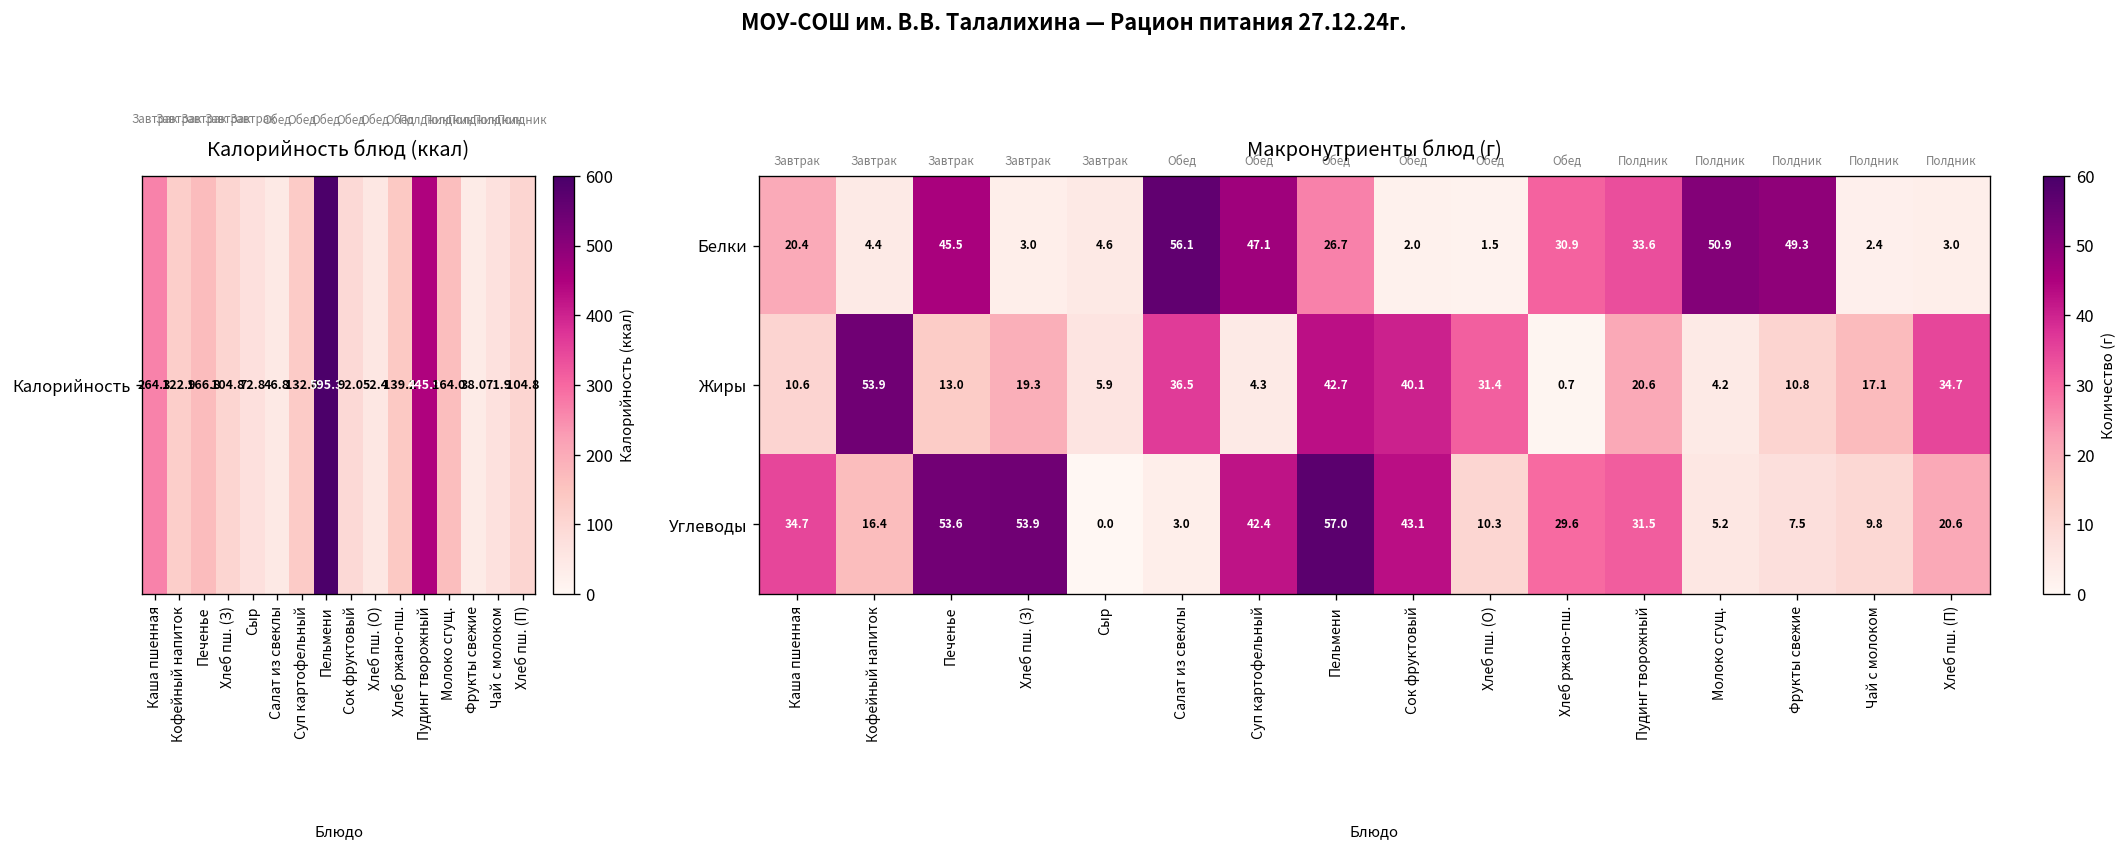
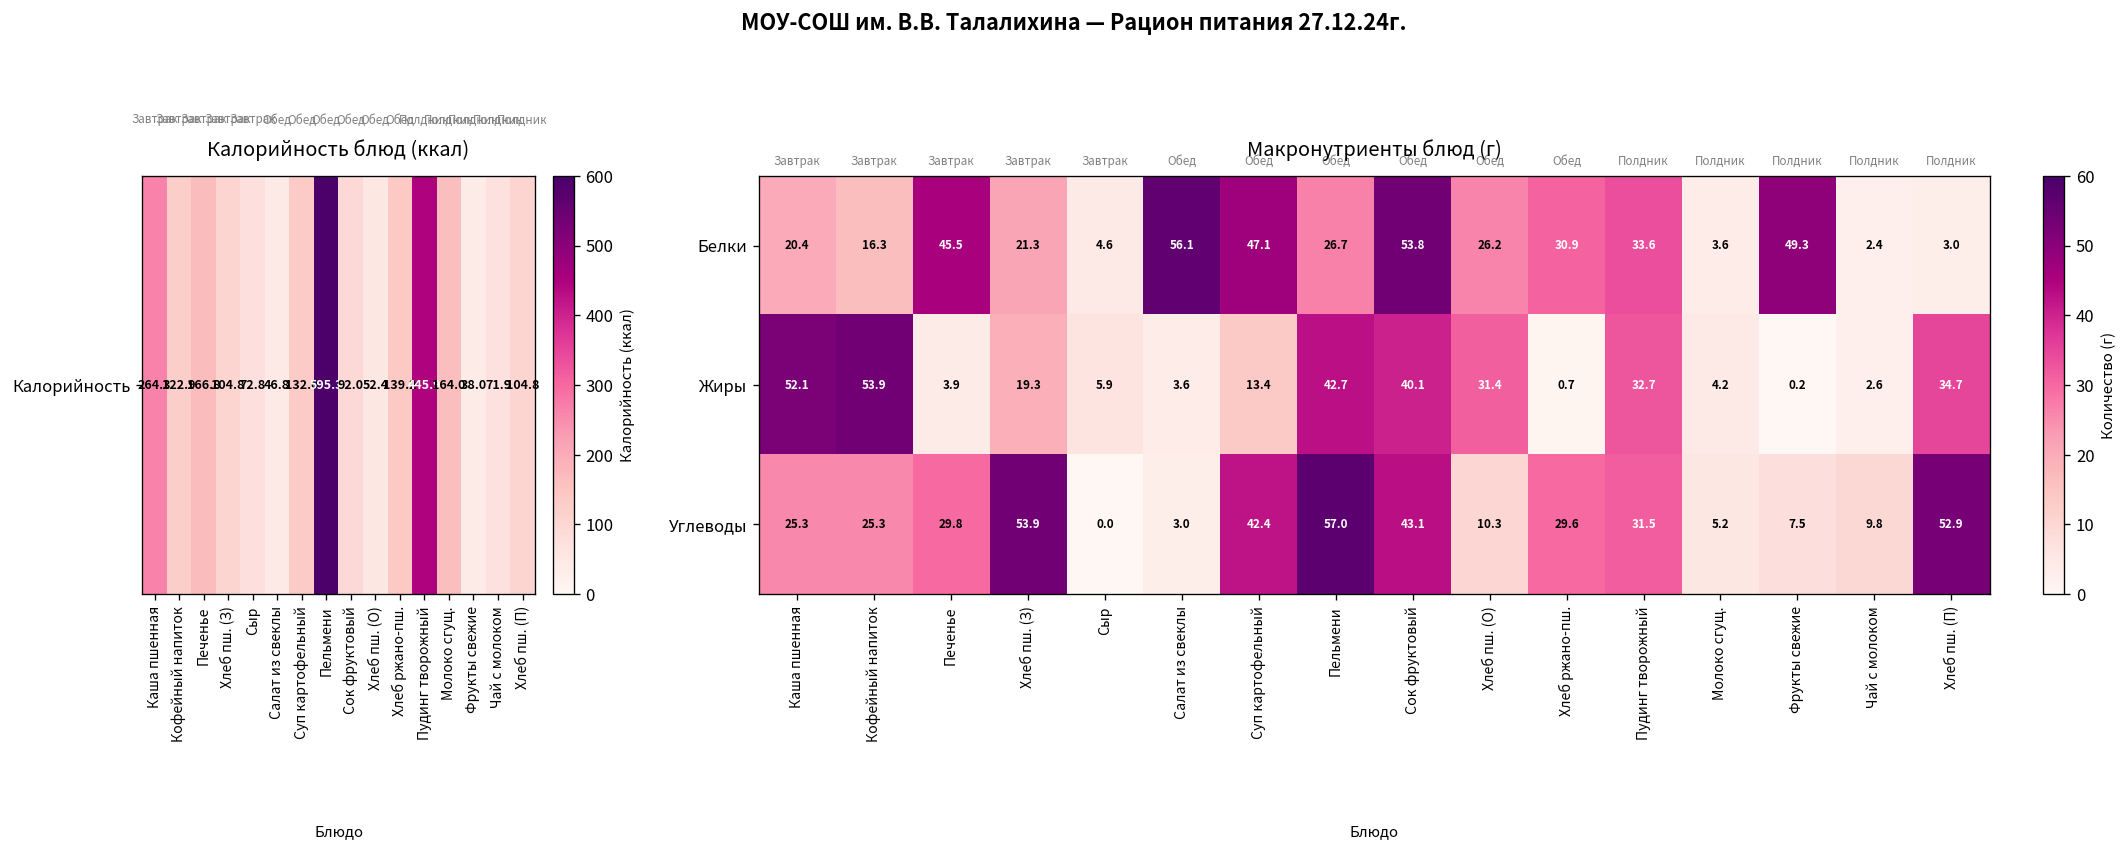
Белки, Кофейный напиток: 4.4 -> 16.3
Белки, Хлеб пш. (З): 3.0 -> 21.3
Белки, Сок фруктовый: 2.0 -> 53.8
Белки, Хлеб пш. (О): 1.5 -> 26.2
Белки, Молоко сгущ.: 50.9 -> 3.6
Жиры, Каша пшенная: 10.6 -> 52.1
Жиры, Печенье: 13.0 -> 3.9
Жиры, Салат из свеклы: 36.5 -> 3.6
Жиры, Суп картофельный: 4.3 -> 13.4
Жиры, Пудинг творожный: 20.6 -> 32.7
Жиры, Фрукты свежие: 10.8 -> 0.2
Жиры, Чай с молоком: 17.1 -> 2.6
Углеводы, Каша пшенная: 34.7 -> 25.3
Углеводы, Кофейный напиток: 16.4 -> 25.3
Углеводы, Печенье: 53.6 -> 29.8
Углеводы, Хлеб пш. (П): 20.6 -> 52.9
